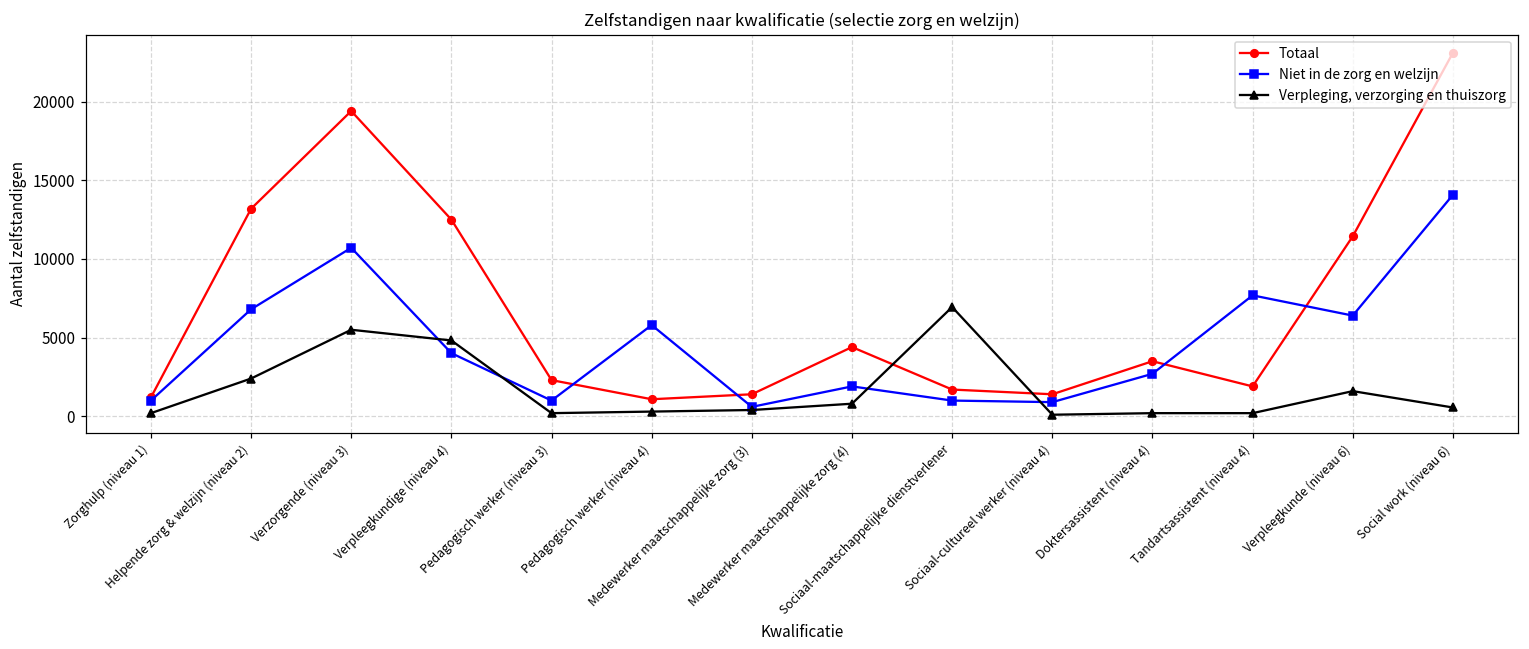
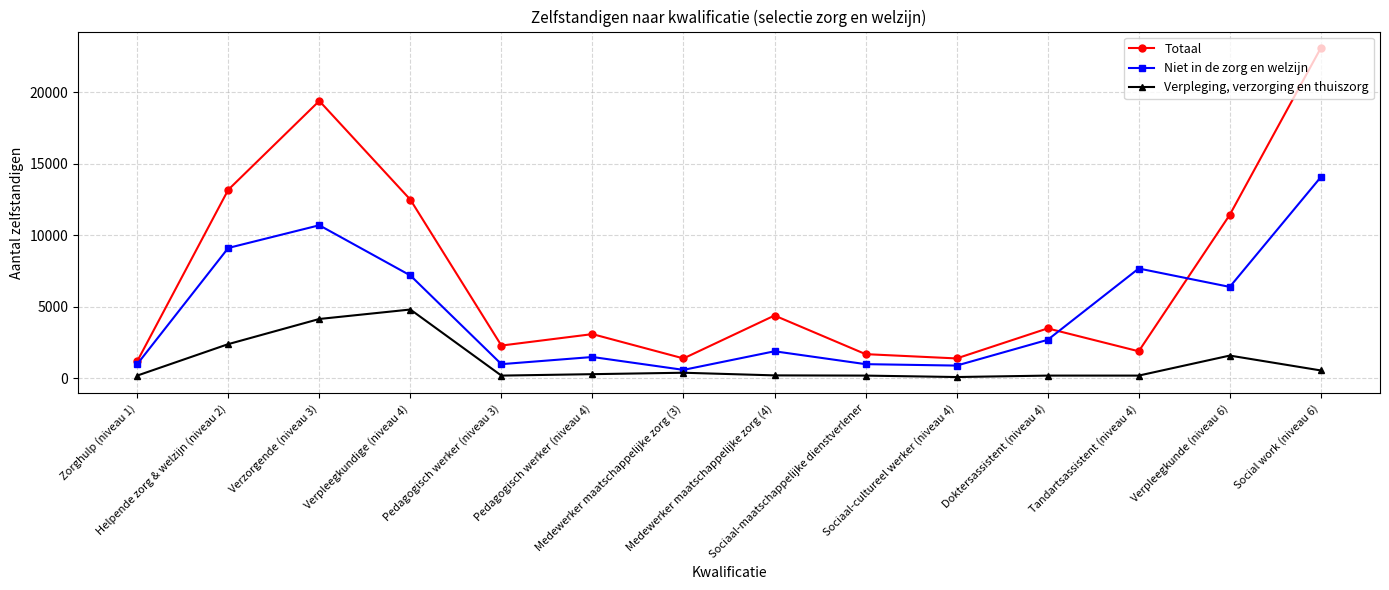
Niet in de zorg en welzijn, Helpende zorg & welzijn (niveau 2): 6800 -> 9100
Verpleging, verzorging en thuiszorg, Verzorgende (niveau 3): 5500 -> 4200
Niet in de zorg en welzijn, Verpleegkundige (niveau 4): 4000 -> 7200
Totaal, Pedagogisch werker (niveau 4): 1100 -> 3100
Niet in de zorg en welzijn, Pedagogisch werker (niveau 4): 5800 -> 1500
Verpleging, verzorging en thuiszorg, Medewerker maatschappelijke zorg (4): 800 -> 200
Verpleging, verzorging en thuiszorg, Sociaal-maatschappelijke dienstverlener: 6900 -> 200
